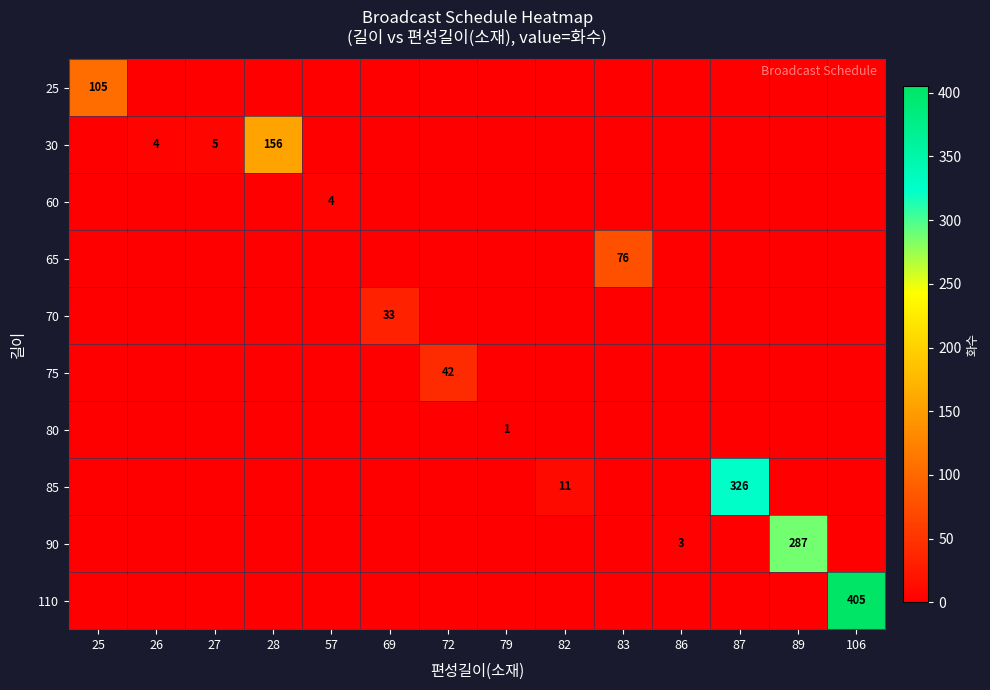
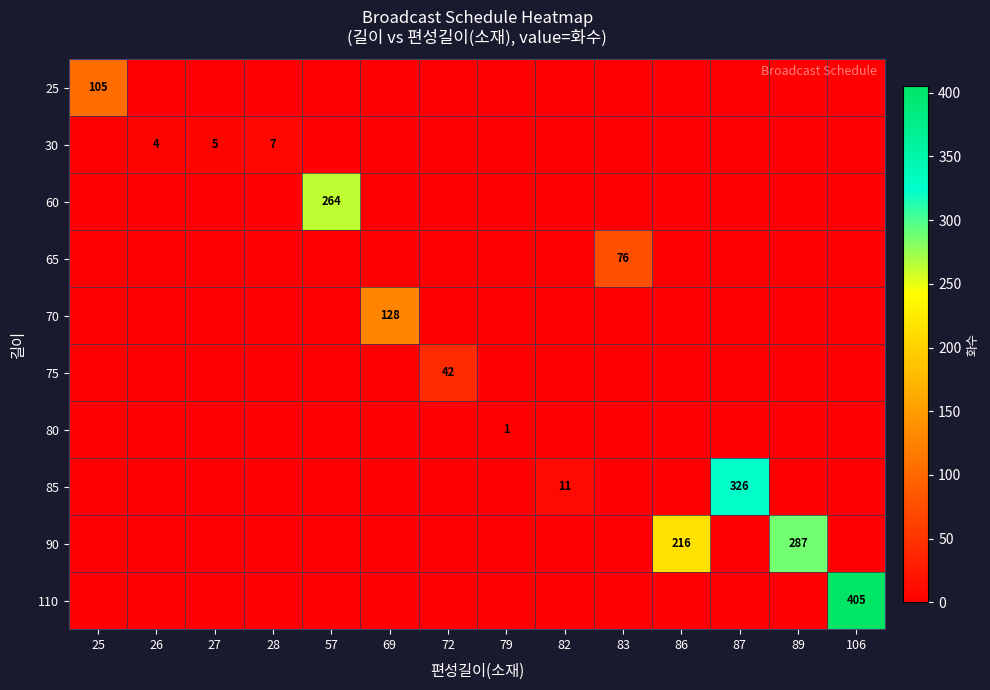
30, 28: 156 -> 7
60, 57: 4 -> 264
70, 69: 33 -> 128
90, 86: 3 -> 216
